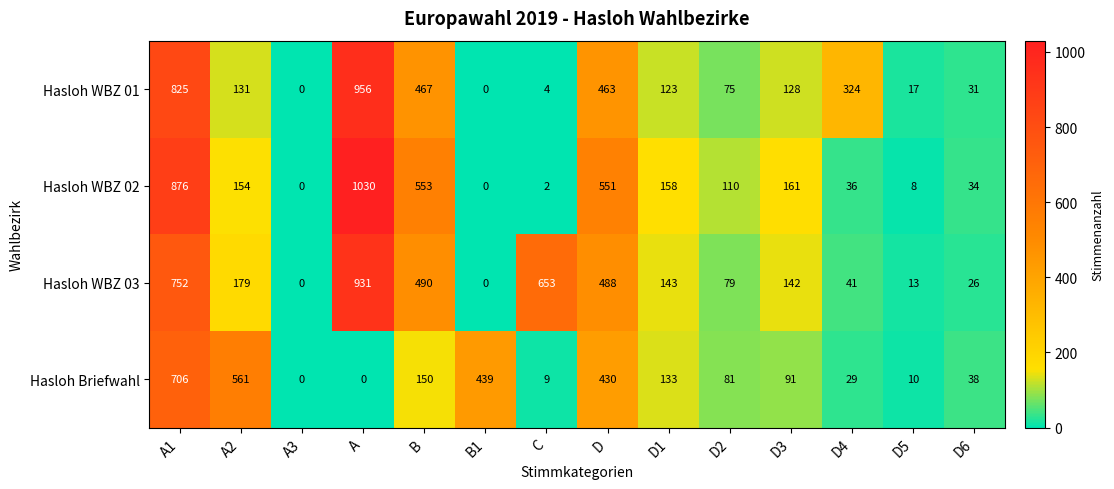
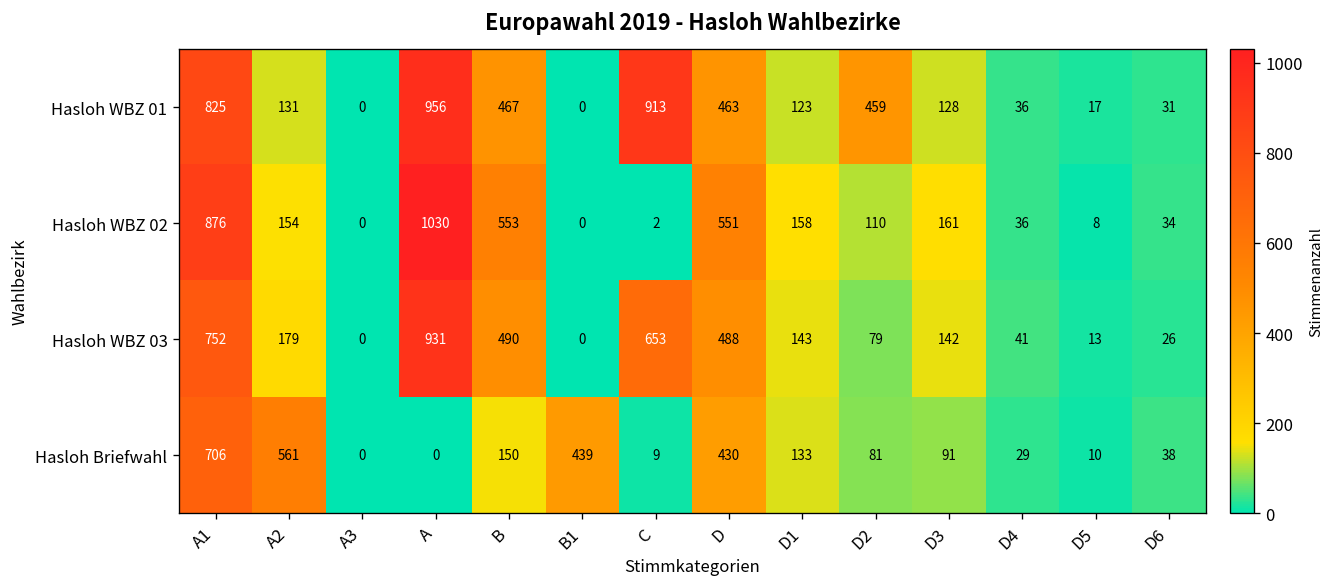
Hasloh WBZ 01, C: 4 -> 913
Hasloh WBZ 01, D2: 75 -> 459
Hasloh WBZ 01, D4: 324 -> 36
